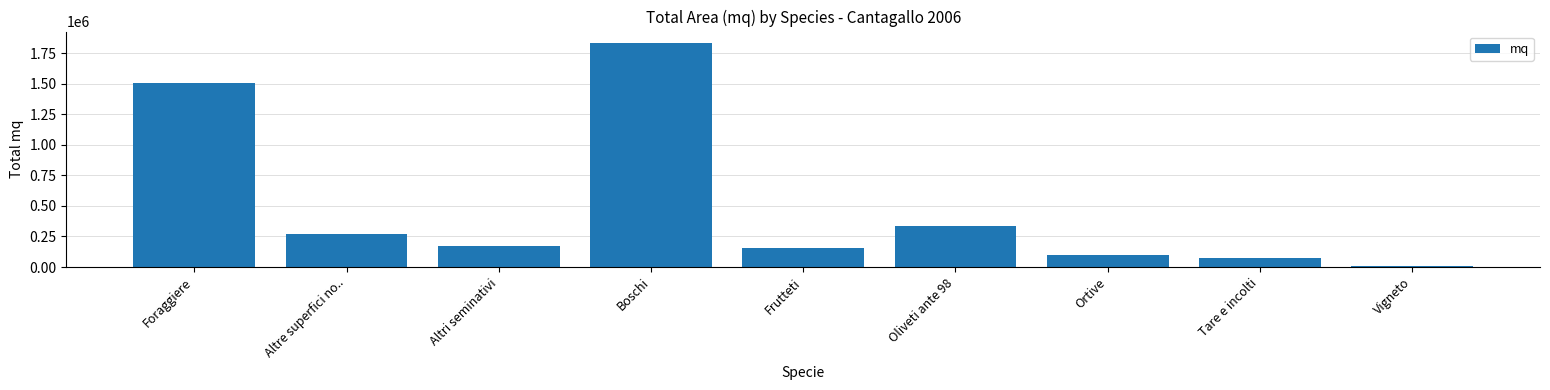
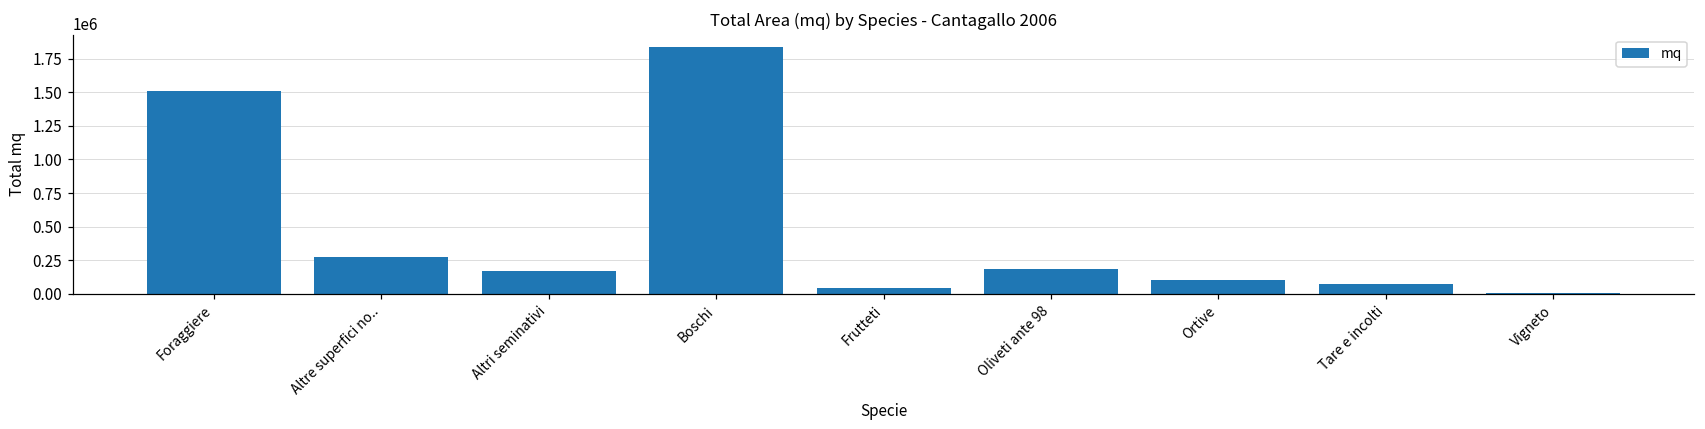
Frutteti: 160000 -> 40000
Oliveti ante 98: 340000 -> 180000
